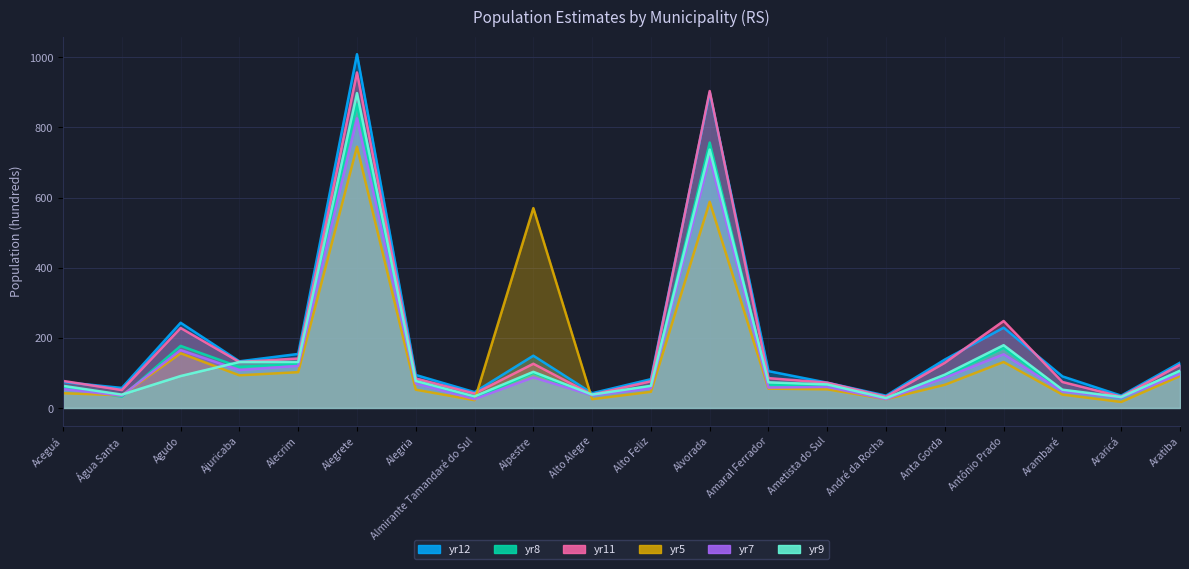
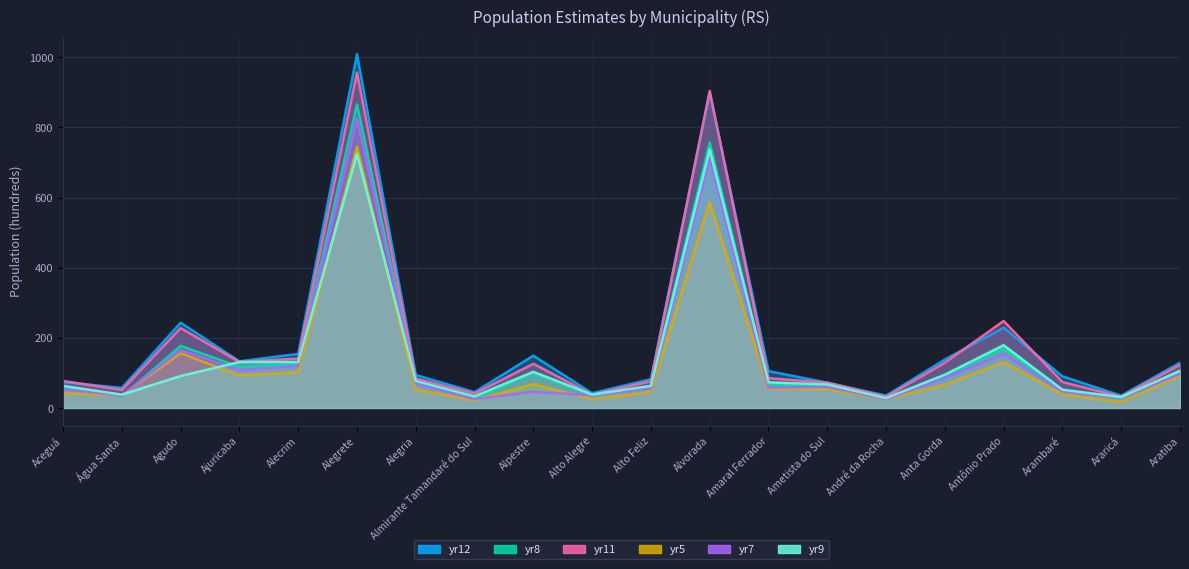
yr9, Alegrete: 900 -> 730
yr5, Alpestre: 570 -> 70
yr7, Alpestre: 90 -> 50
